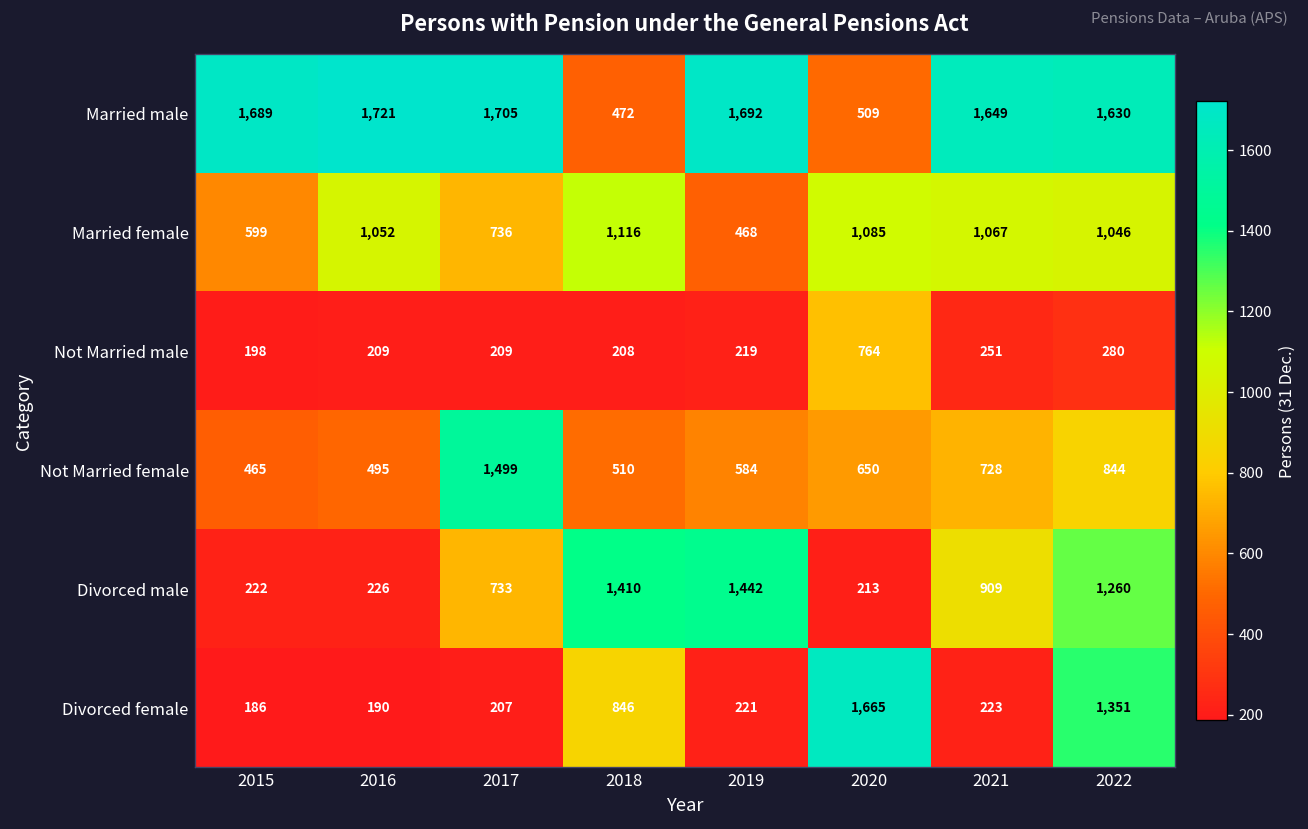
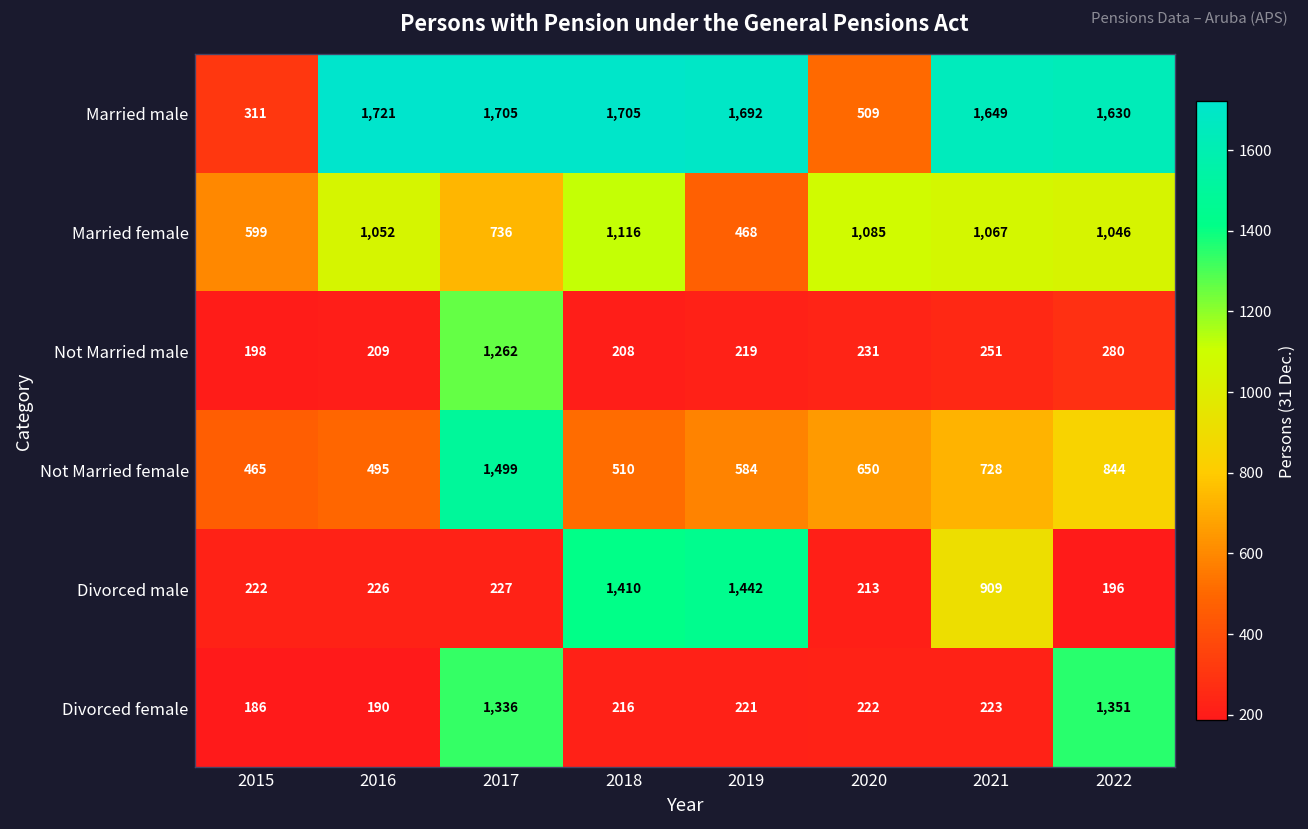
Married male, 2015: 1,689 -> 311
Married male, 2018: 472 -> 1,705
Not Married male, 2017: 209 -> 1,262
Not Married male, 2020: 764 -> 231
Divorced male, 2017: 733 -> 227
Divorced male, 2022: 1,260 -> 196
Divorced female, 2017: 207 -> 1,336
Divorced female, 2018: 846 -> 216
Divorced female, 2020: 1,665 -> 222
